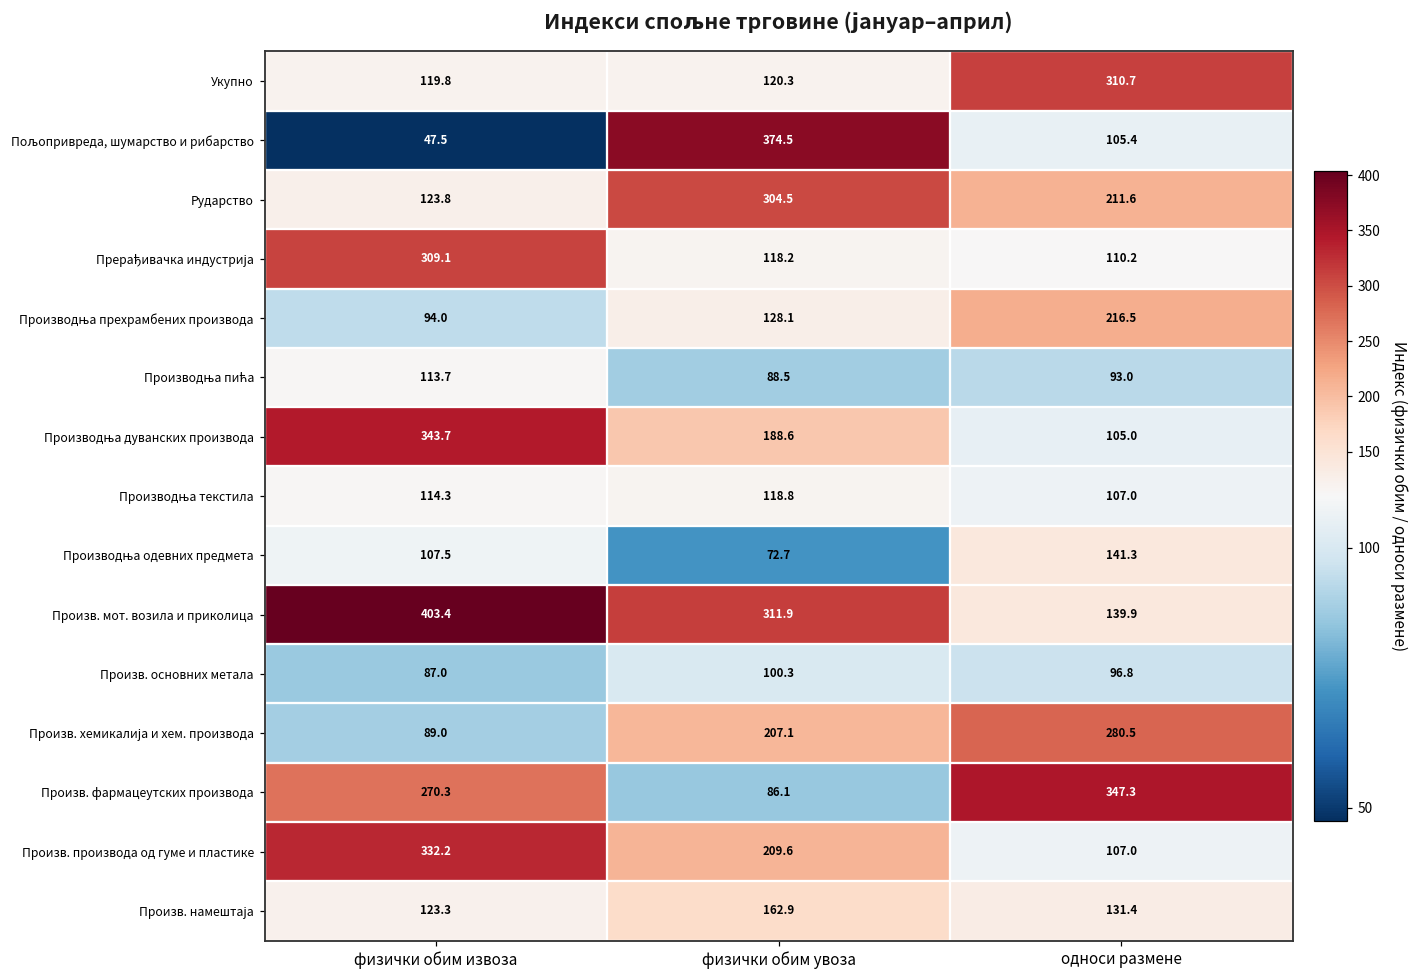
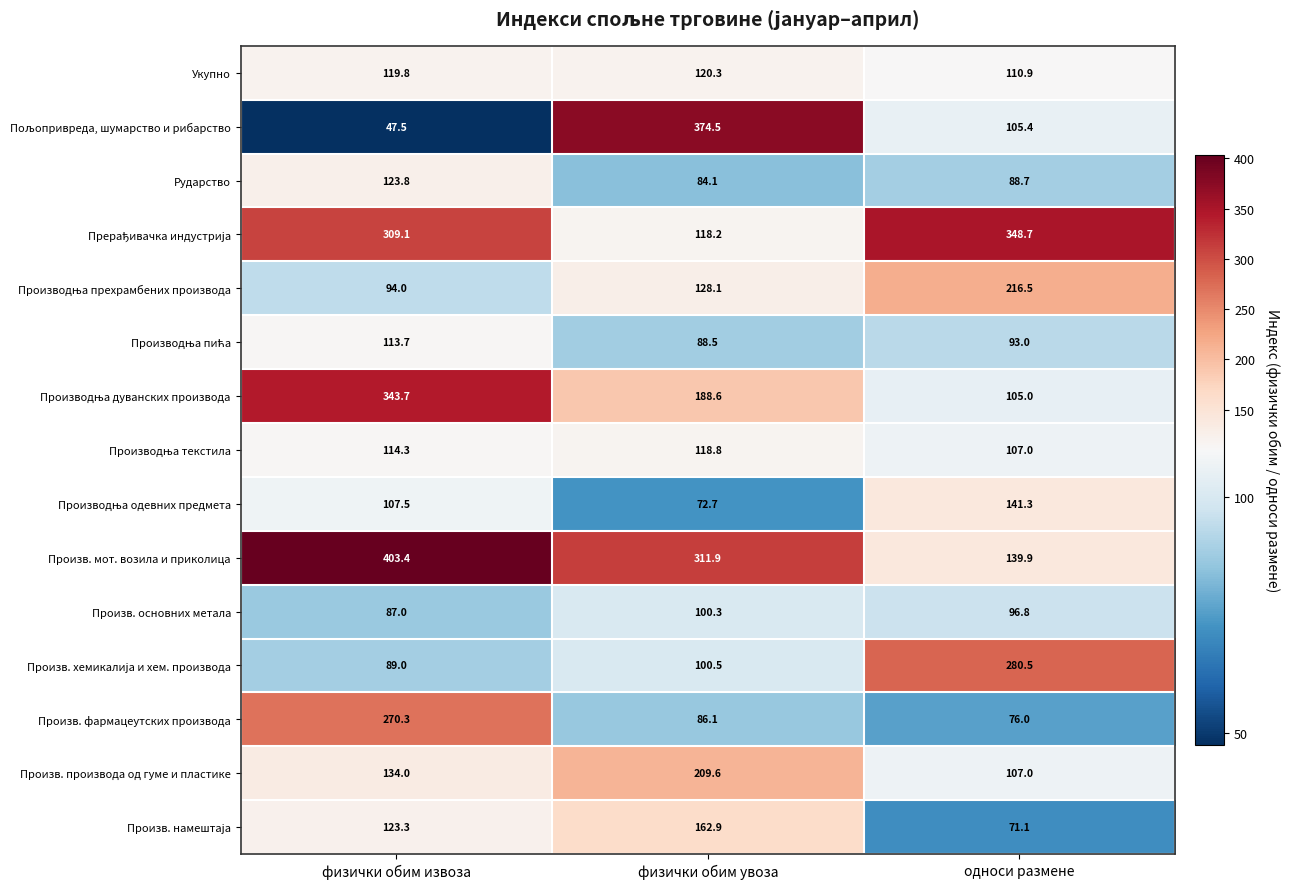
Укупно, односи размене: 310.7 -> 110.9
Рударство, физички обим увоза: 304.5 -> 84.1
Рударство, односи размене: 211.6 -> 88.7
Прерађивачка индустрија, односи размене: 110.2 -> 348.7
Произв. хемикалија и хем. производа, физички обим увоза: 207.1 -> 100.5
Произв. фармацеутских производа, односи размене: 347.3 -> 76.0
Произв. производа од гуме и пластике, физички обим извоза: 332.2 -> 134.0
Произв. намештаја, односи размене: 131.4 -> 71.1
